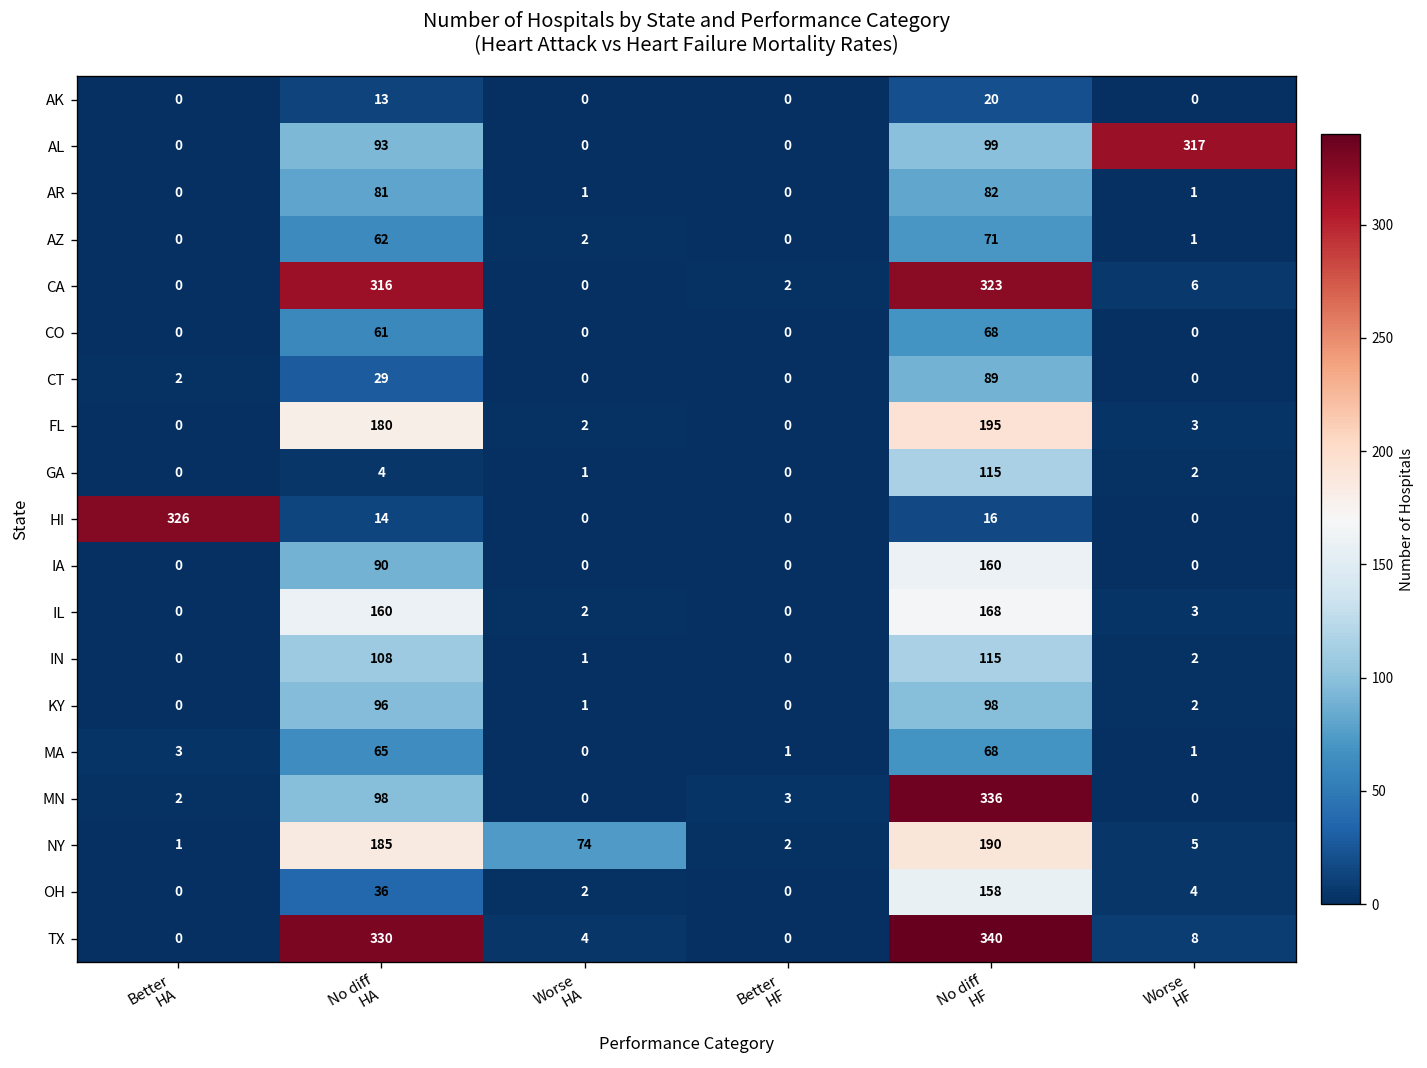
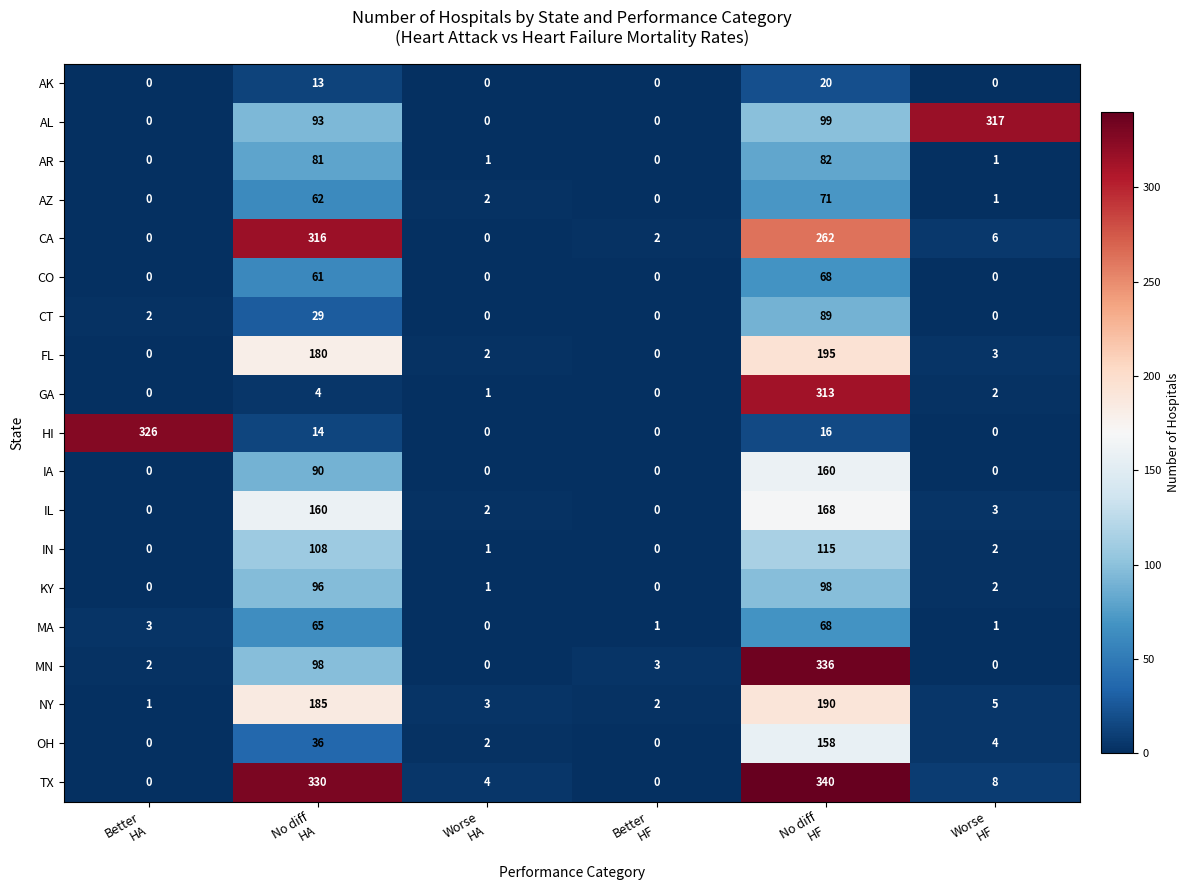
CA, No diff HF: 323 -> 262
GA, No diff HF: 115 -> 313
NY, Worse HA: 74 -> 3
